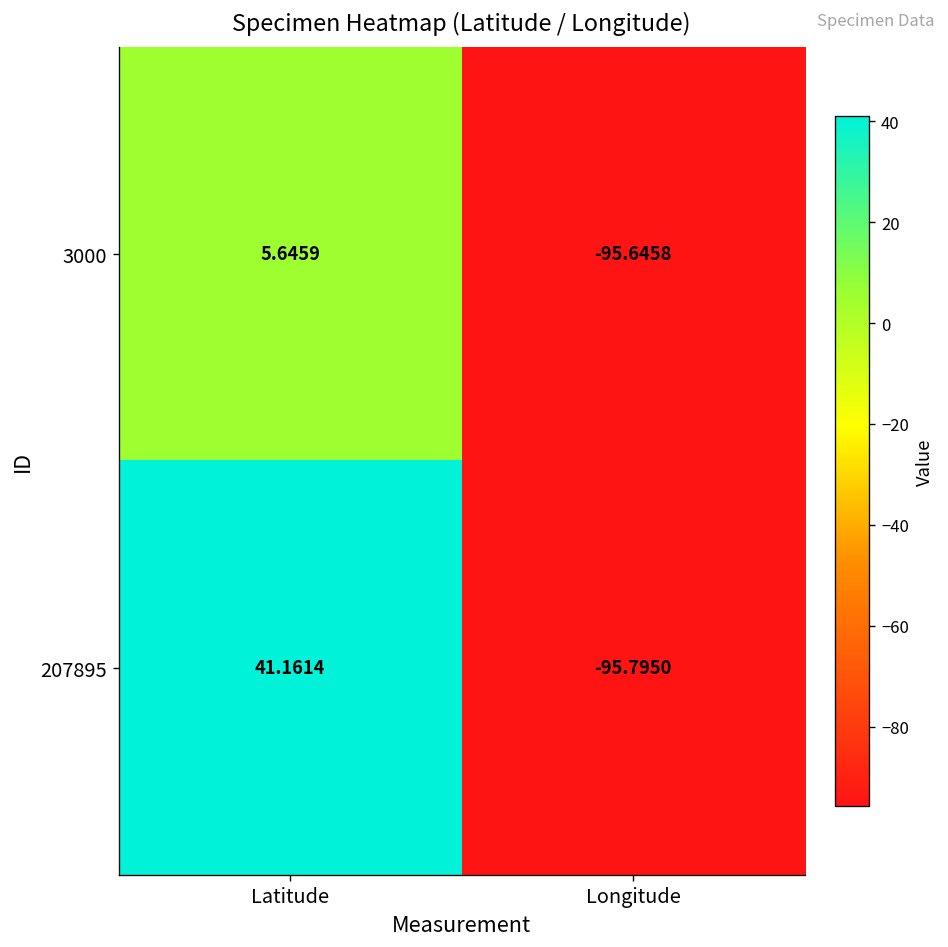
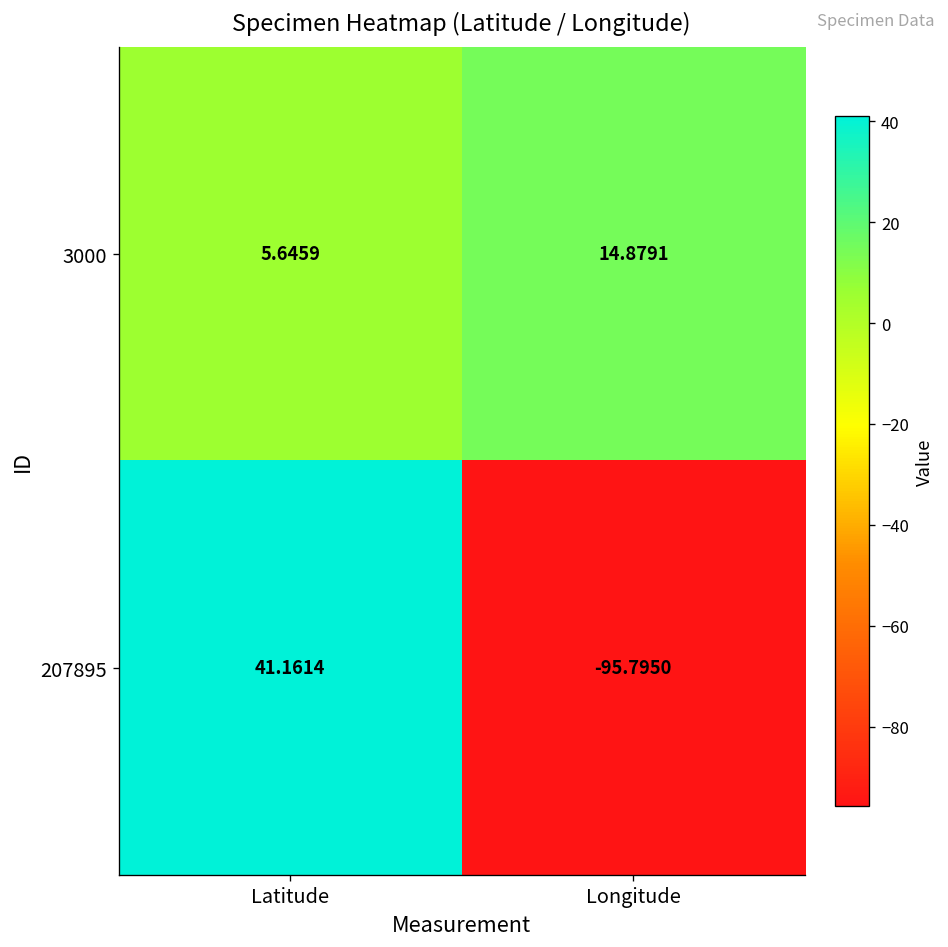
3000, Longitude: -95.6458 -> 14.8791
